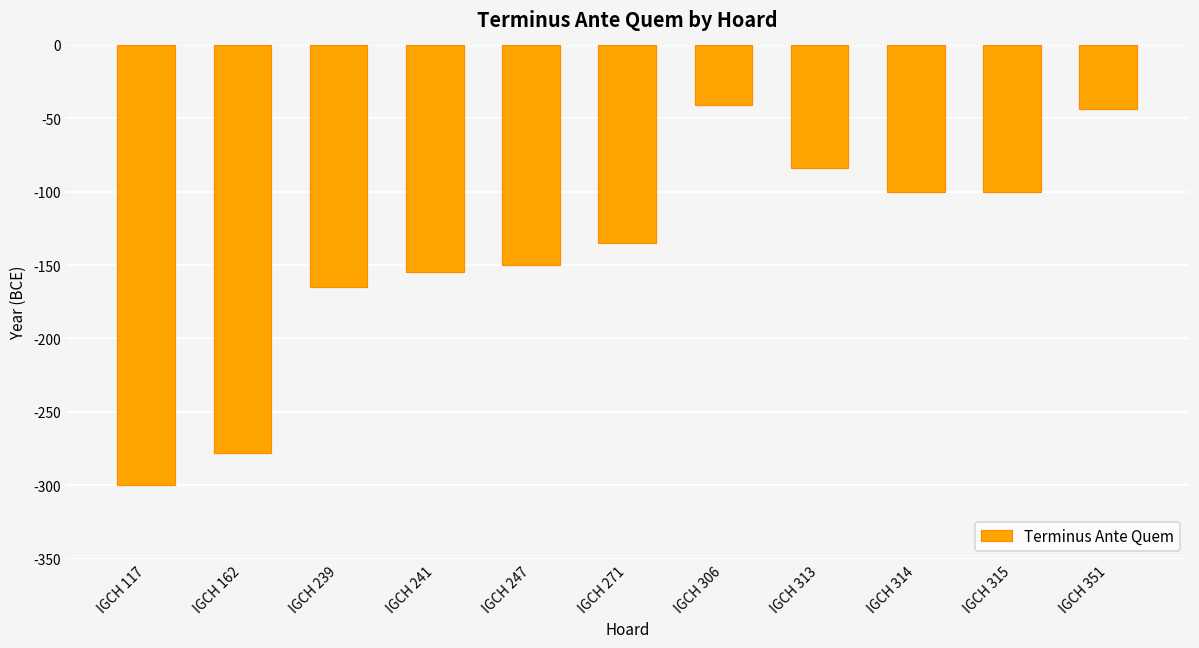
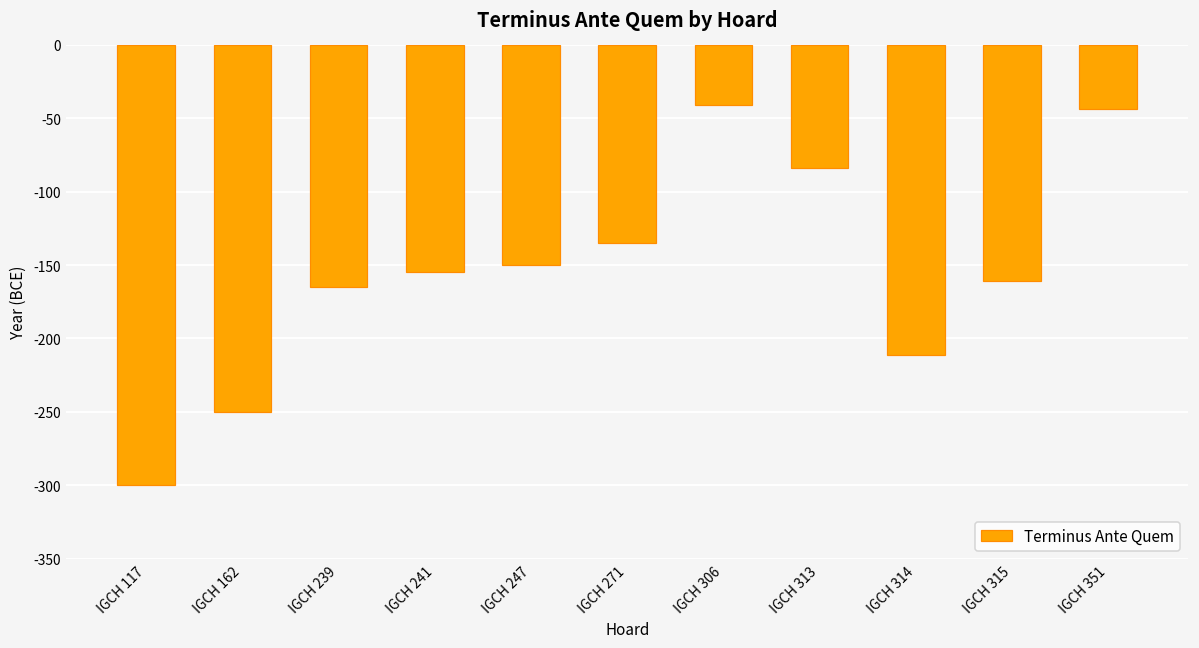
IGCH 162: -278 -> -250
IGCH 314: -100 -> -211
IGCH 315: -100 -> -161
